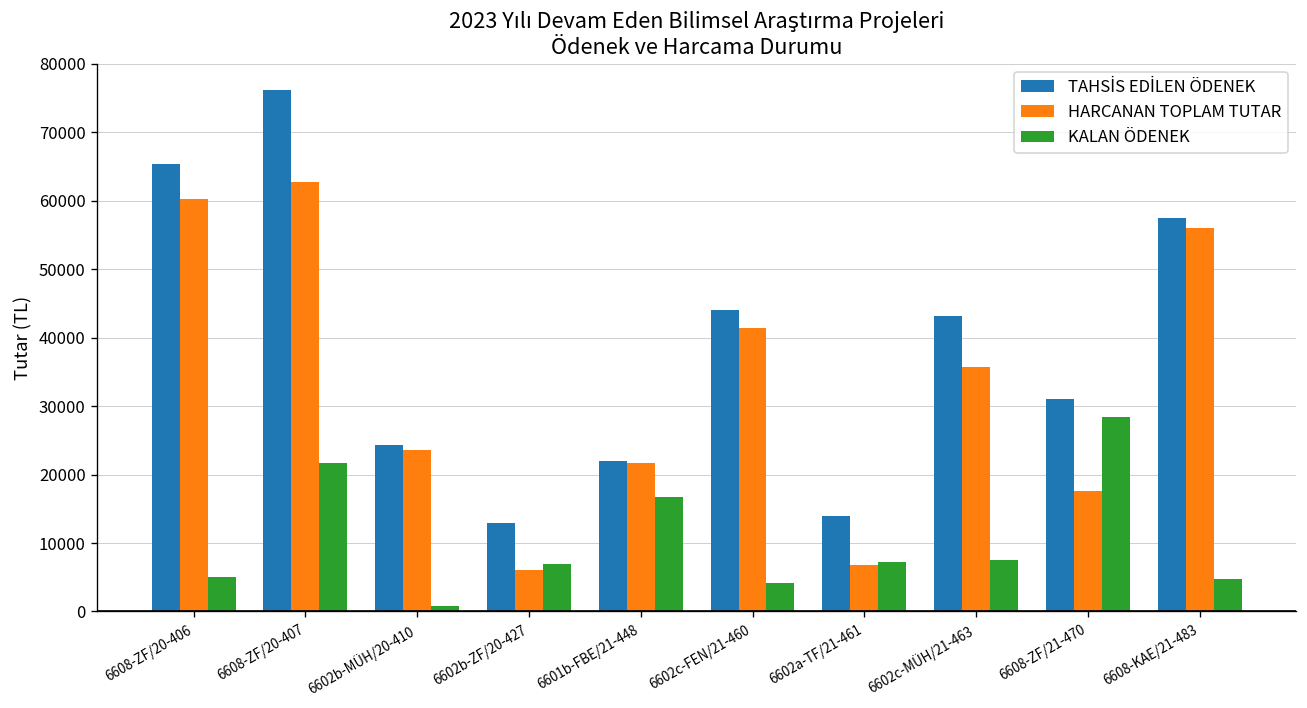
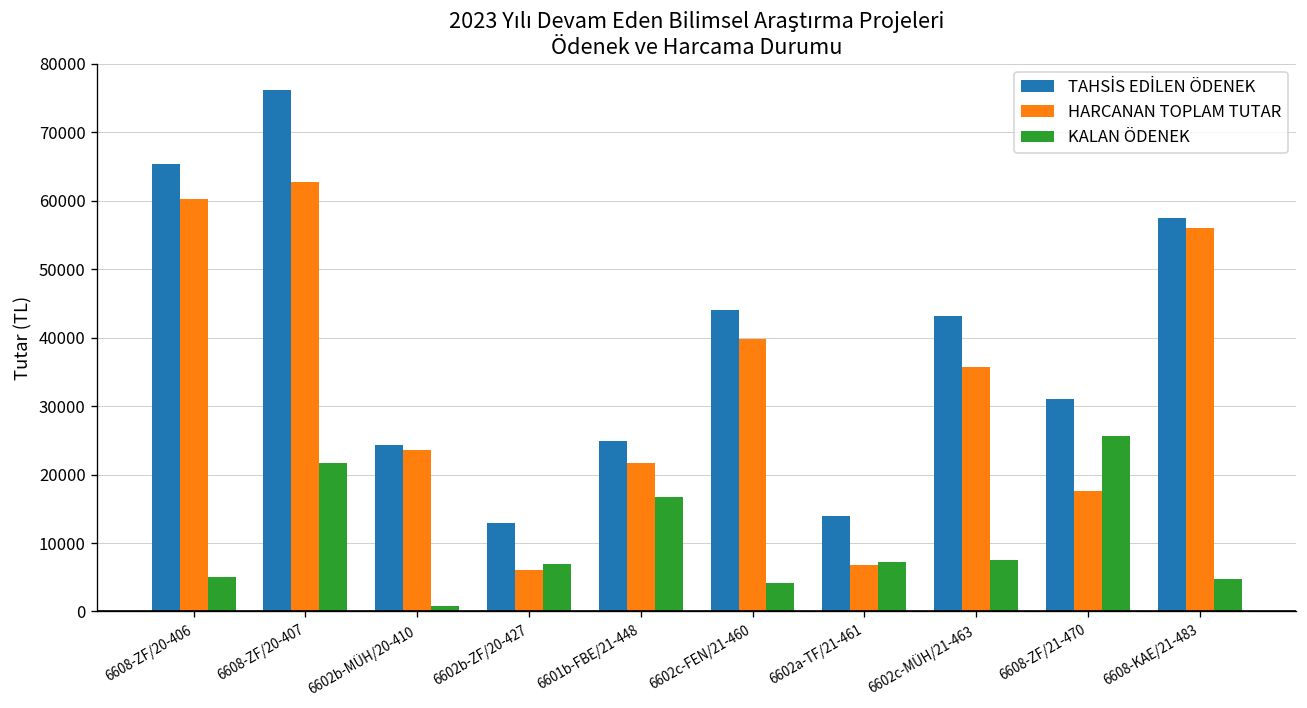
TAHSİS EDİLEN ÖDENEK, 6601b-FBE/21-448: 22000 -> 25000
HARCANAN TOPLAM TUTAR, 6602c-FEN/21-460: 41000 -> 40000
KALAN ÖDENEK, 6608-ZF/21-470: 28000 -> 26000
